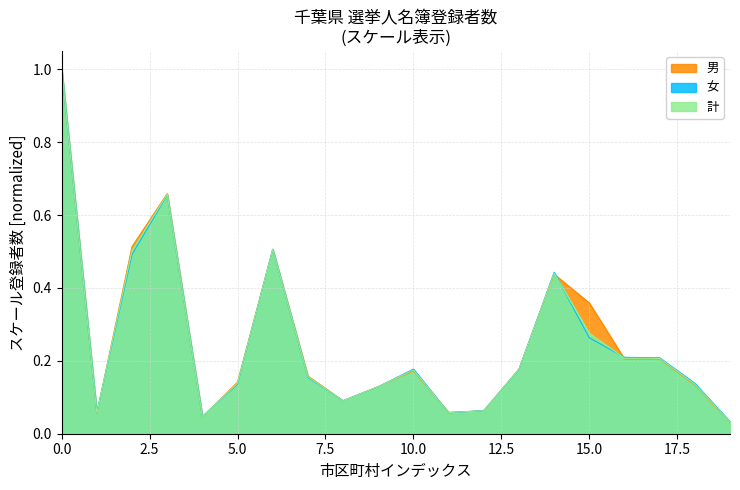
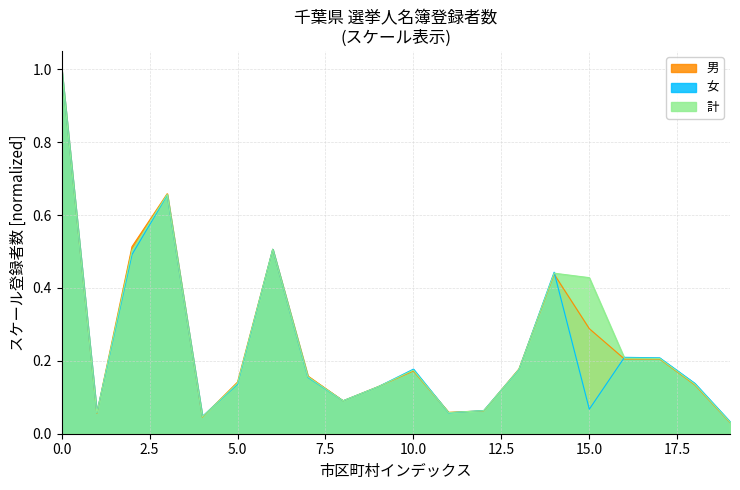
男, 15.0: 0.36 -> 0.29
女, 15.0: 0.26 -> 0.07
計, 15.0: 0.28 -> 0.43
